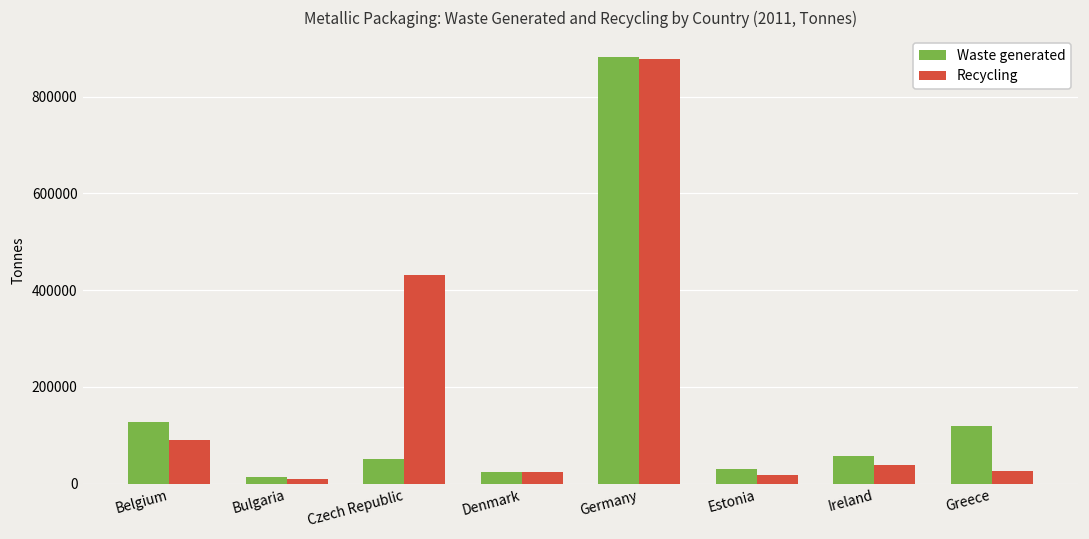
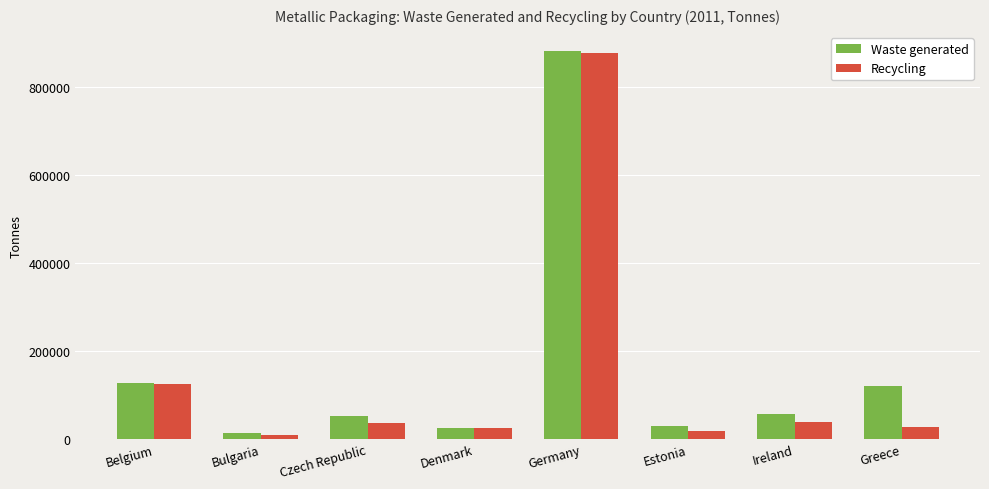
Recycling, Belgium: 90000 -> 120000
Recycling, Czech Republic: 430000 -> 30000
